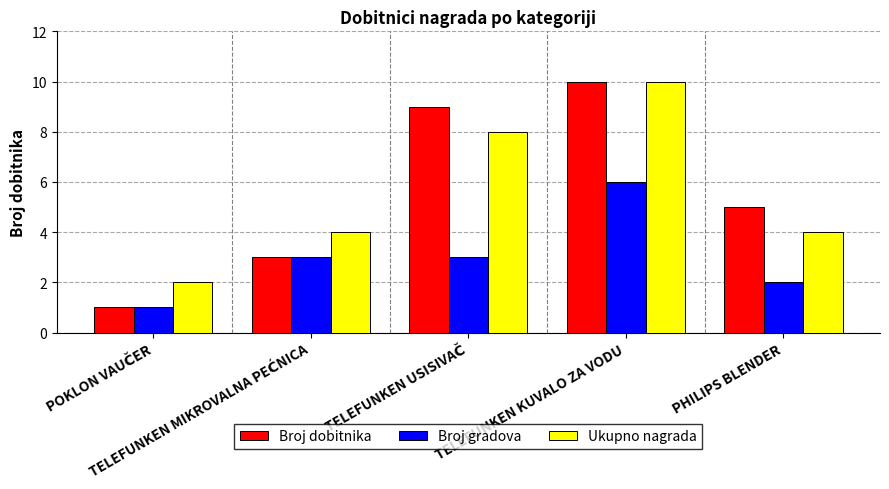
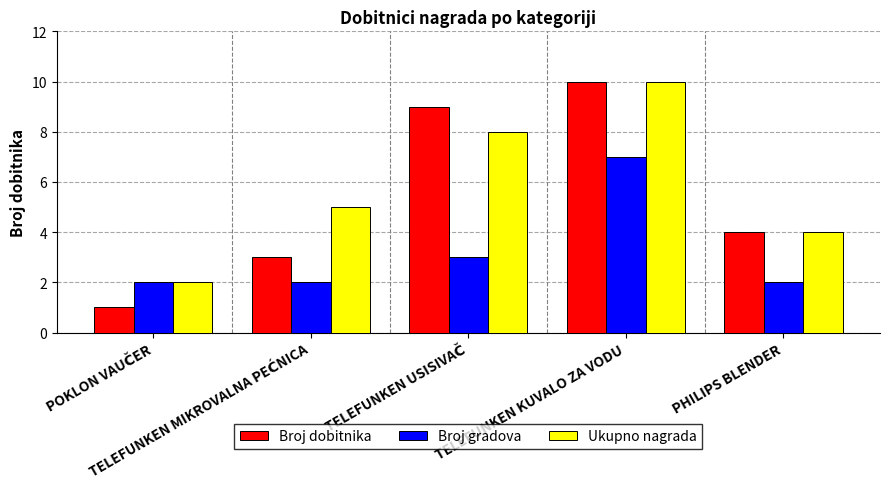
Broj gradova, POKLON VAUČER: 1 -> 2
Broj gradova, TELEFUNKEN MIKROVALNA PEĆNICA: 3 -> 2
Ukupno nagrada, TELEFUNKEN MIKROVALNA PEĆNICA: 4 -> 5
Broj gradova, TELEFUNKEN KUVALO ZA VODU: 6 -> 7
Broj dobitnika, PHILIPS BLENDER: 5 -> 4
